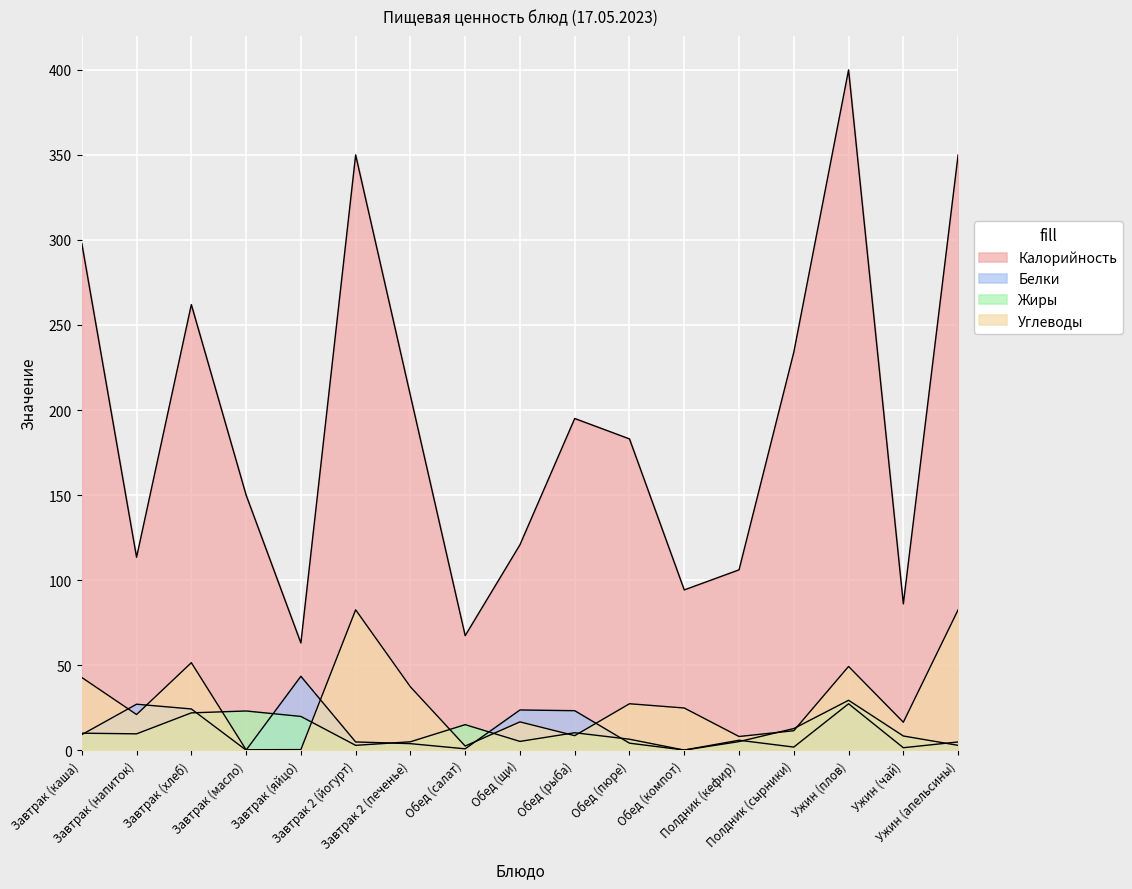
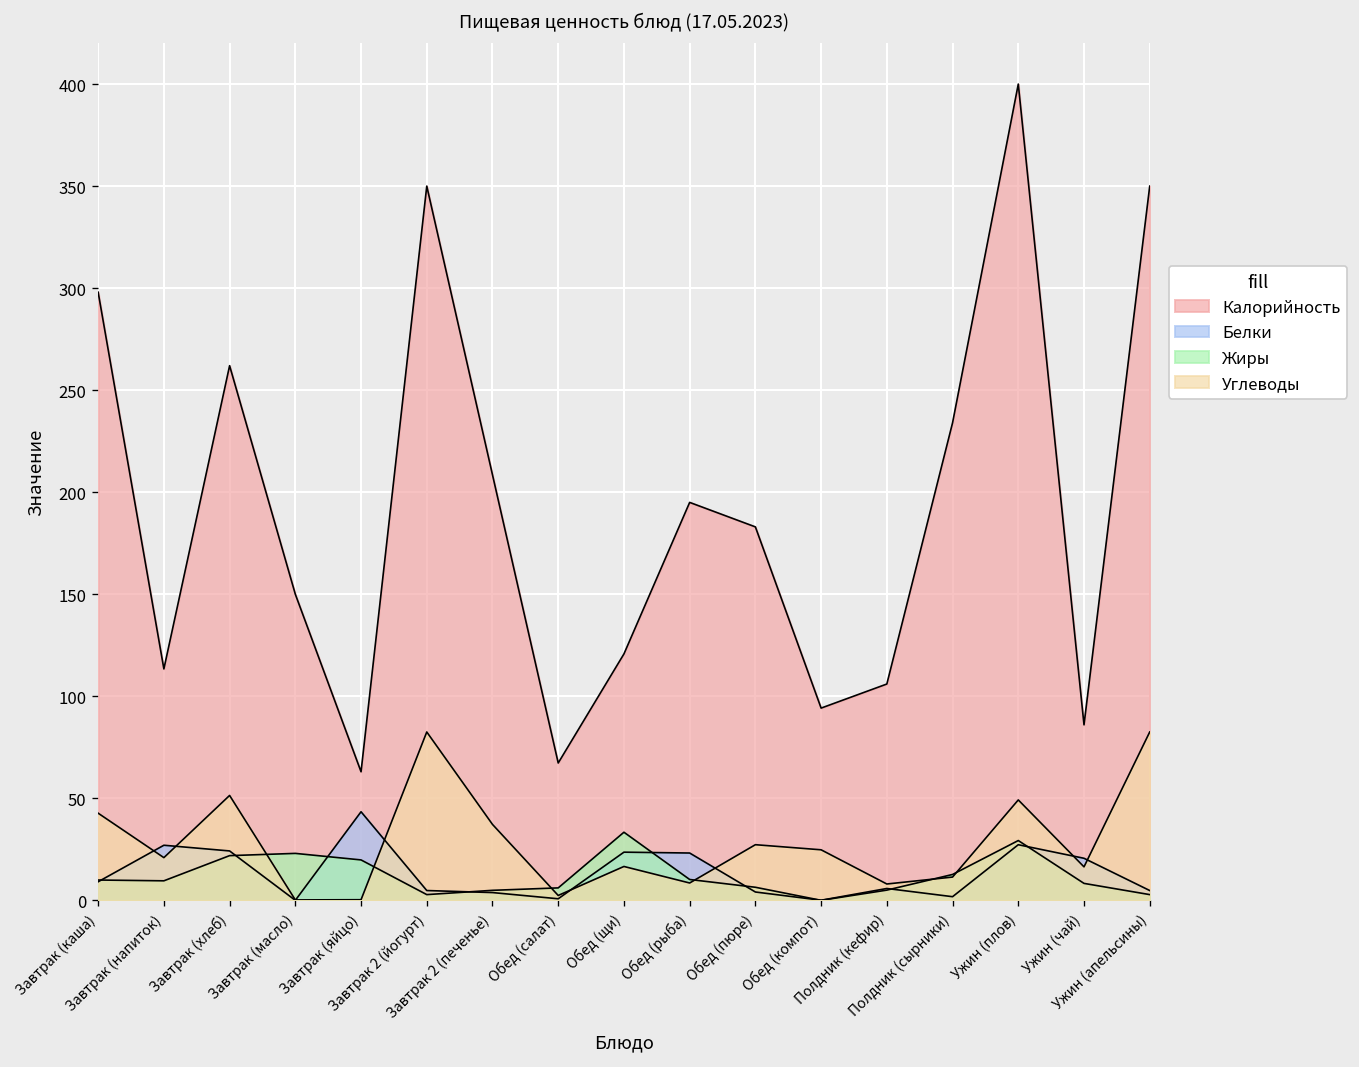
Жиры, Обед (салат): 15 -> 6
Жиры, Обед (щи): 5 -> 33
Белки, Ужин (чай): 1 -> 21
